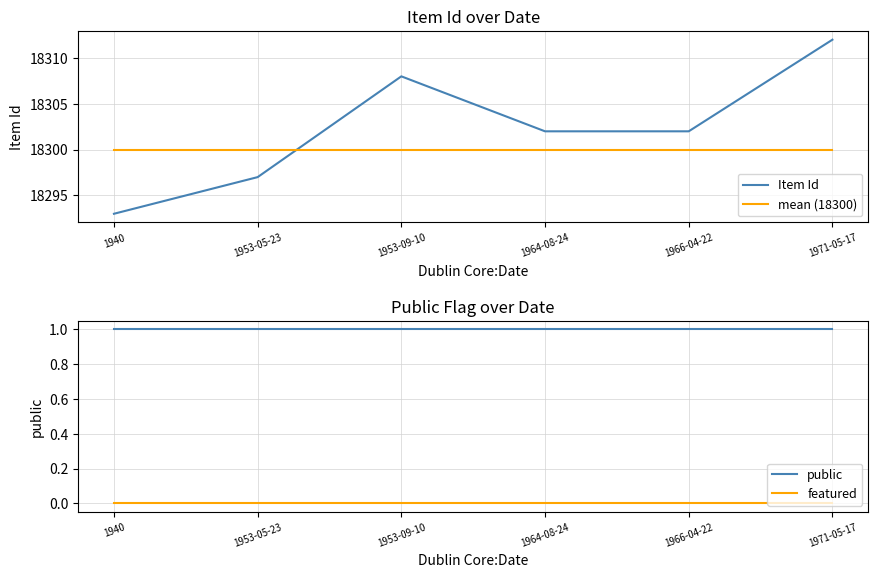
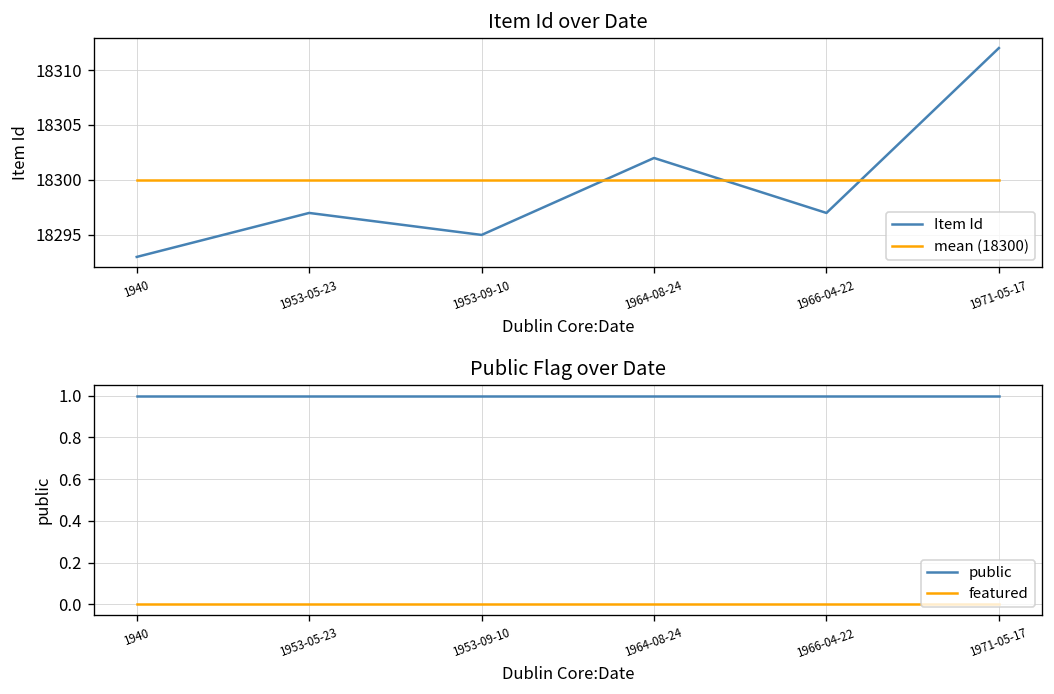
Item Id over Date, Item Id, 1953-09-10: 18308 -> 18295
Item Id over Date, Item Id, 1966-04-22: 18302 -> 18297
